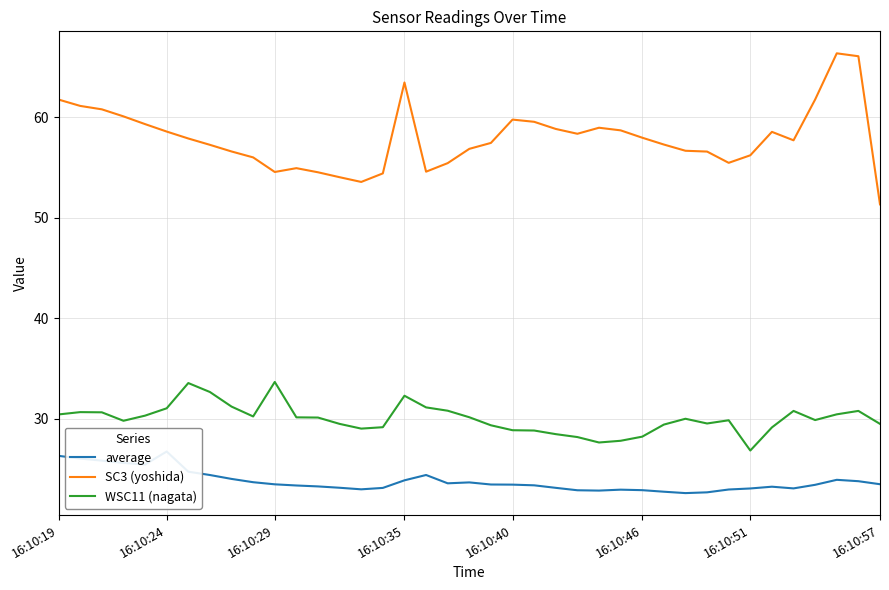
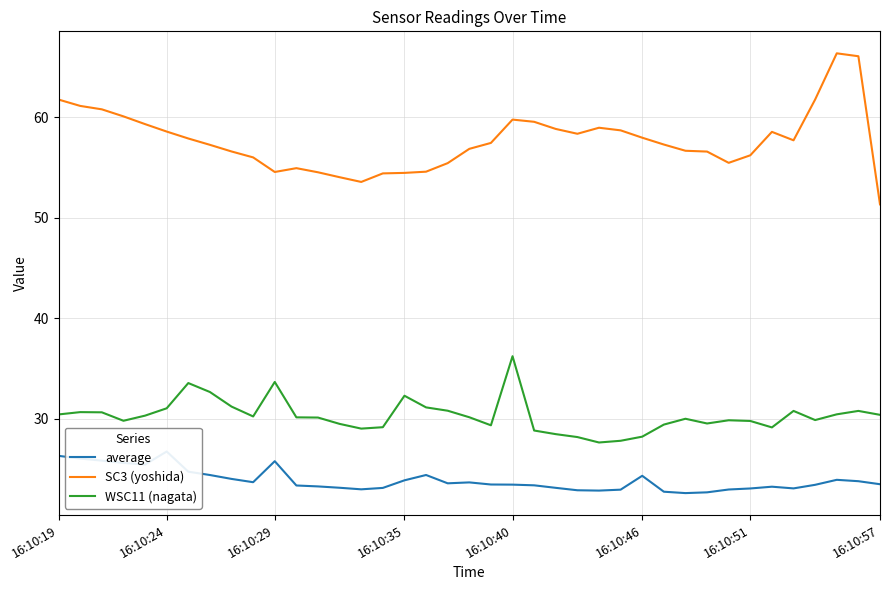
average, 16:10:29: 23.5 -> 25.8
SC3 (yoshida), 16:10:35: 63.5 -> 54.5
WSC11 (nagata), 16:10:40: 28.9 -> 36.2
average, 16:10:46: 22.9 -> 24.3
WSC11 (nagata), 16:10:51: 26.9 -> 29.8
WSC11 (nagata), 16:10:57: 29.5 -> 30.4
